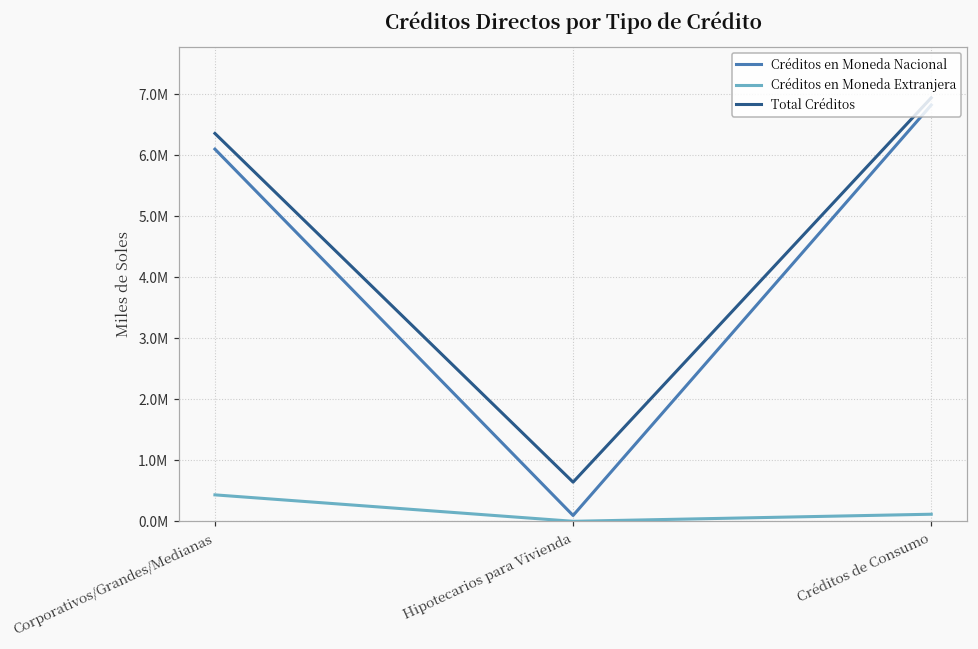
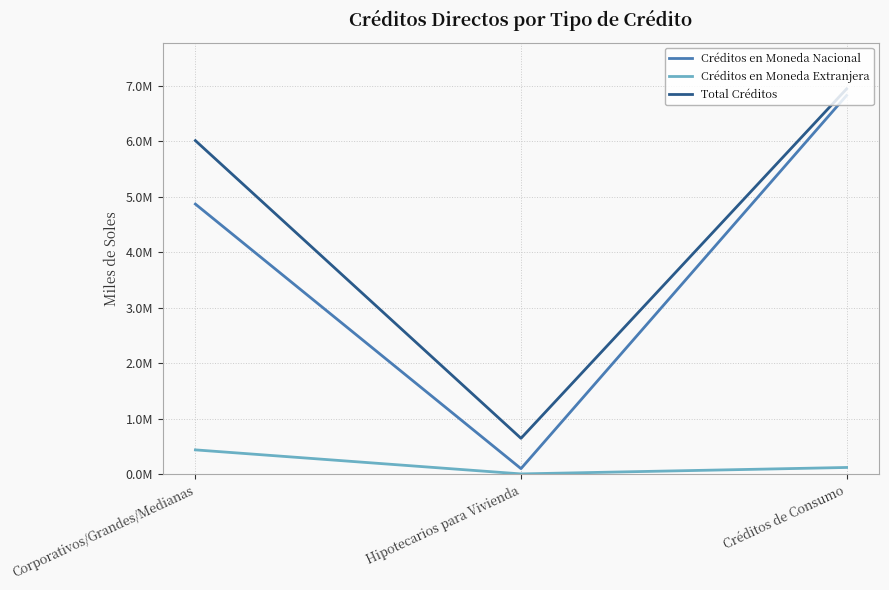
Créditos en Moneda Nacional, Corporativos/Grandes/Medianas: 6100000 -> 4900000
Total Créditos, Corporativos/Grandes/Medianas: 6400000 -> 6000000
